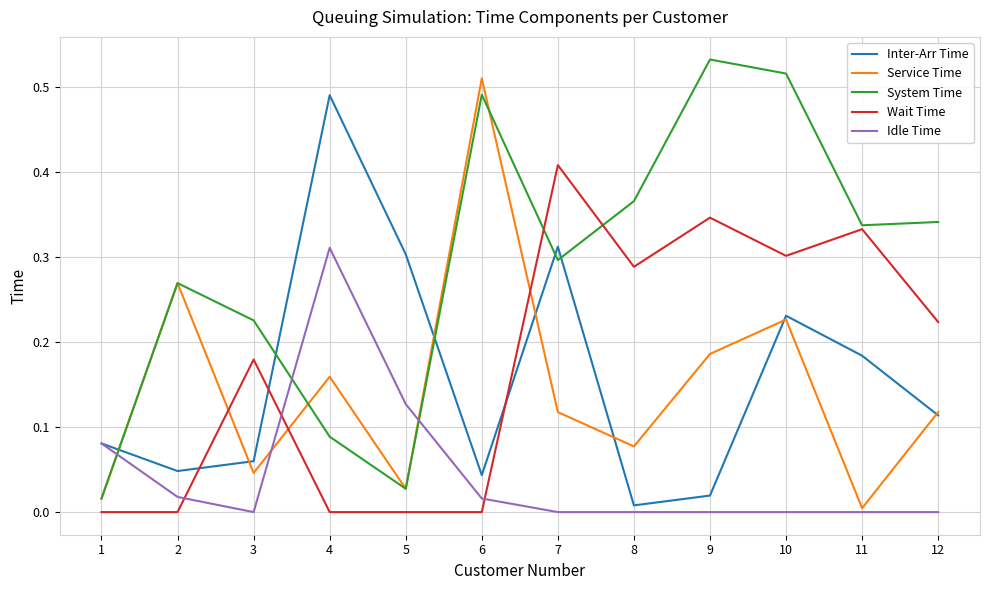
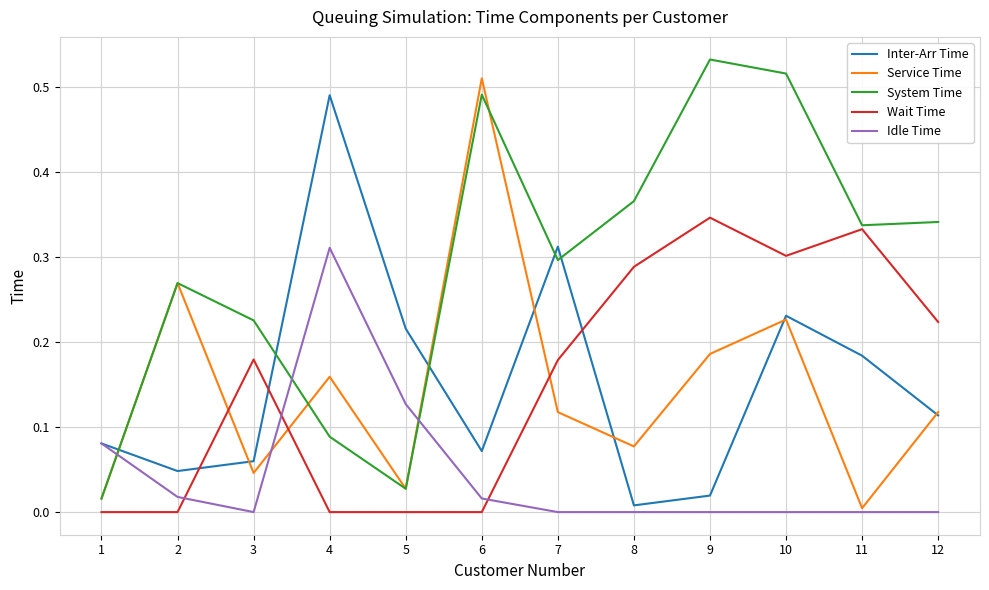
Inter-Arr Time, 5: 0.30 -> 0.22
Inter-Arr Time, 6: 0.04 -> 0.07
Wait Time, 7: 0.41 -> 0.18
